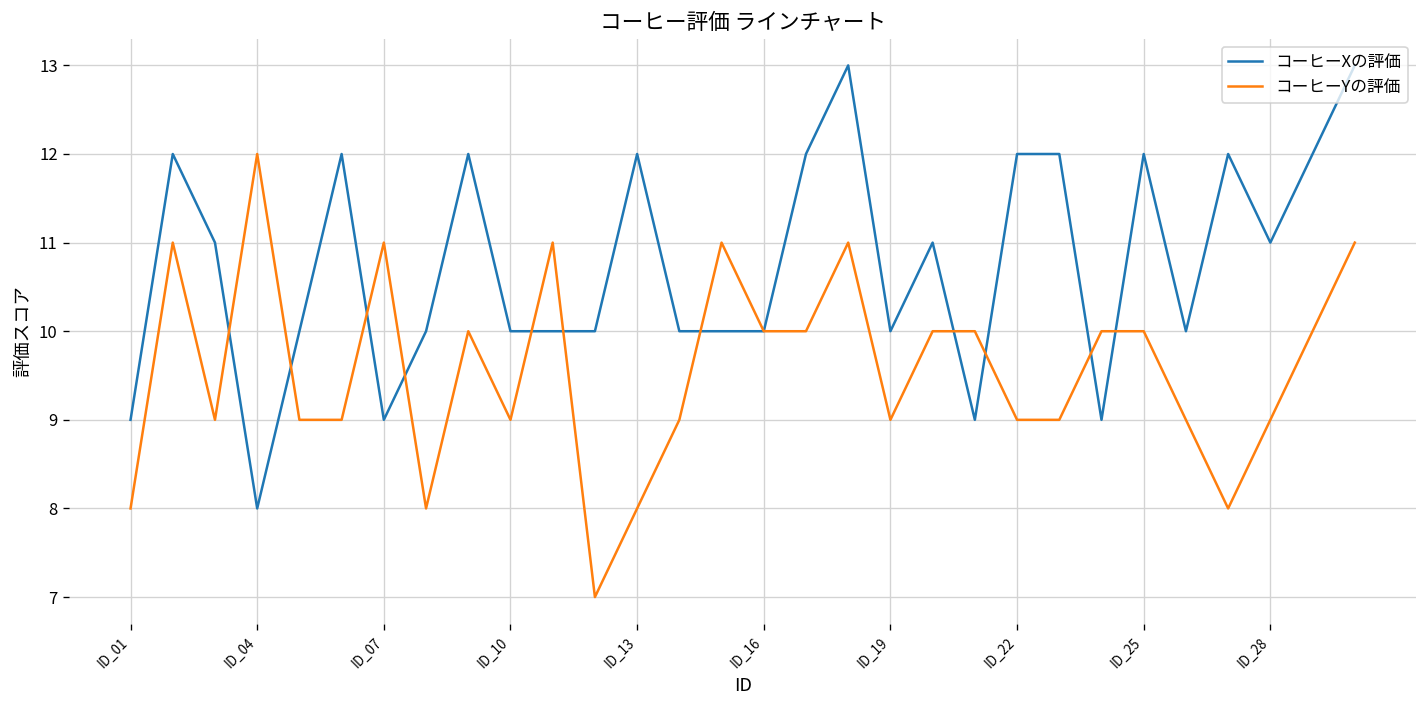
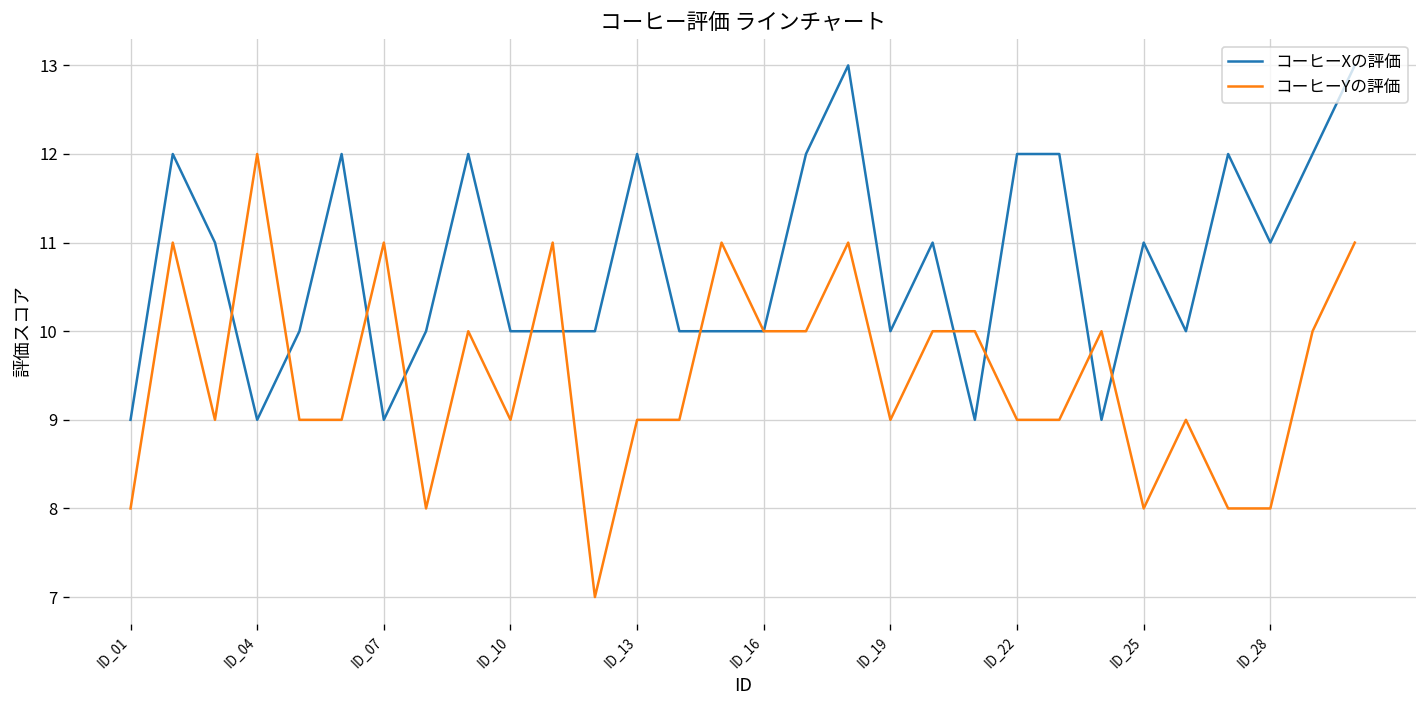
コーヒーXの評価, ID_04: 8 -> 9
コーヒーYの評価, ID_13: 8 -> 9
コーヒーXの評価, ID_25: 12 -> 11
コーヒーYの評価, ID_25: 10 -> 8
コーヒーYの評価, ID_28: 9 -> 8
